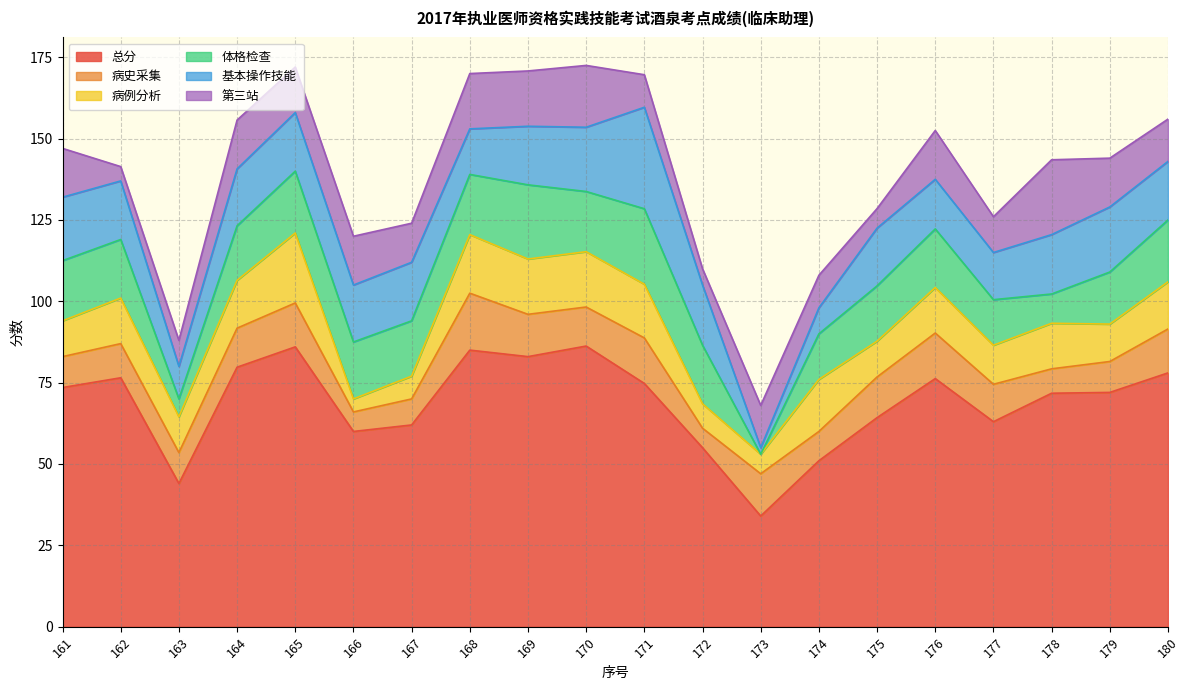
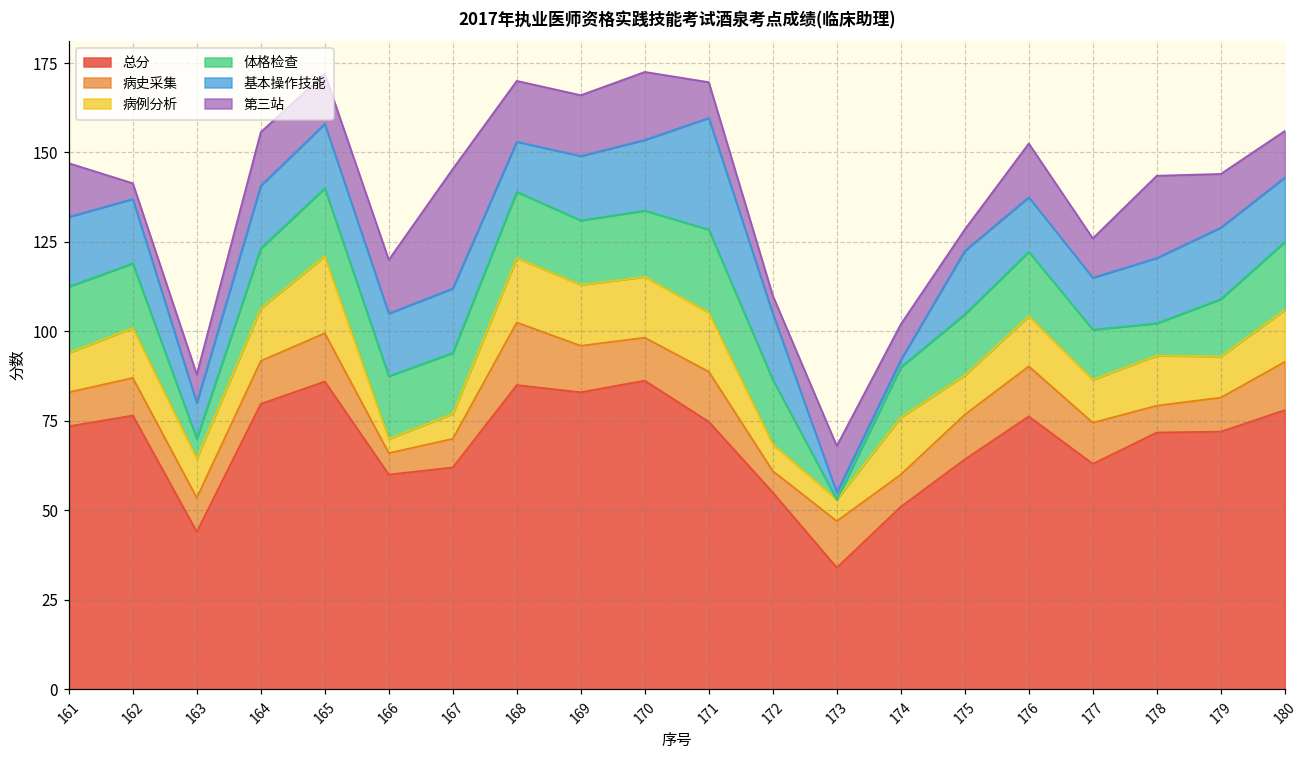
第三站, 167: 12 -> 33
体格检查, 169: 23 -> 18
基本操作技能, 174: 8 -> 2
